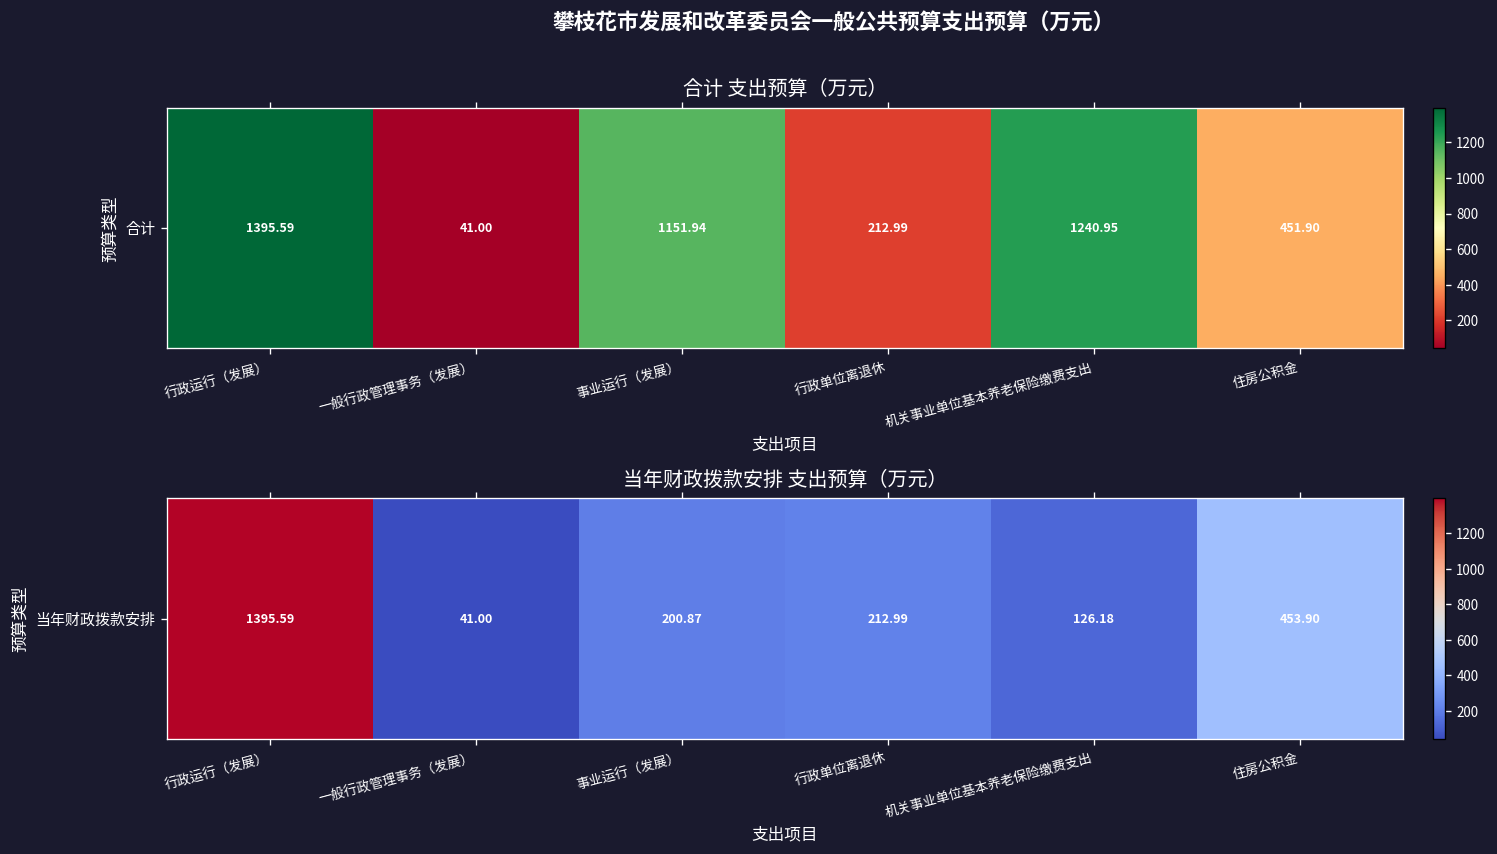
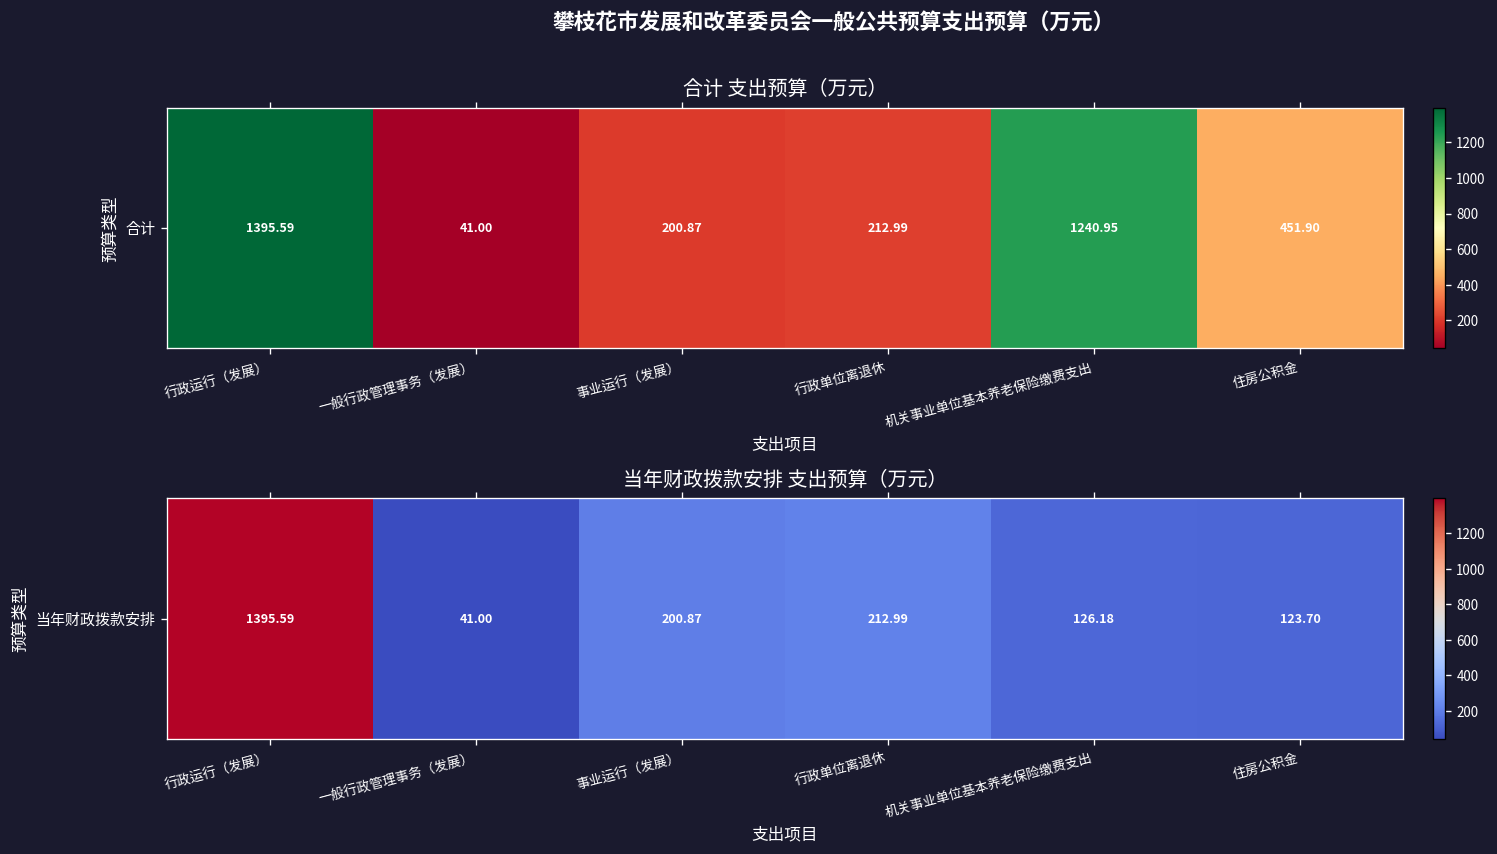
合计 支出预算（万元）, 合计, 事业运行（发展）: 1151.94 -> 200.87
当年财政拨款安排 支出预算（万元）, 当年财政拨款安排, 住房公积金: 453.90 -> 123.70
